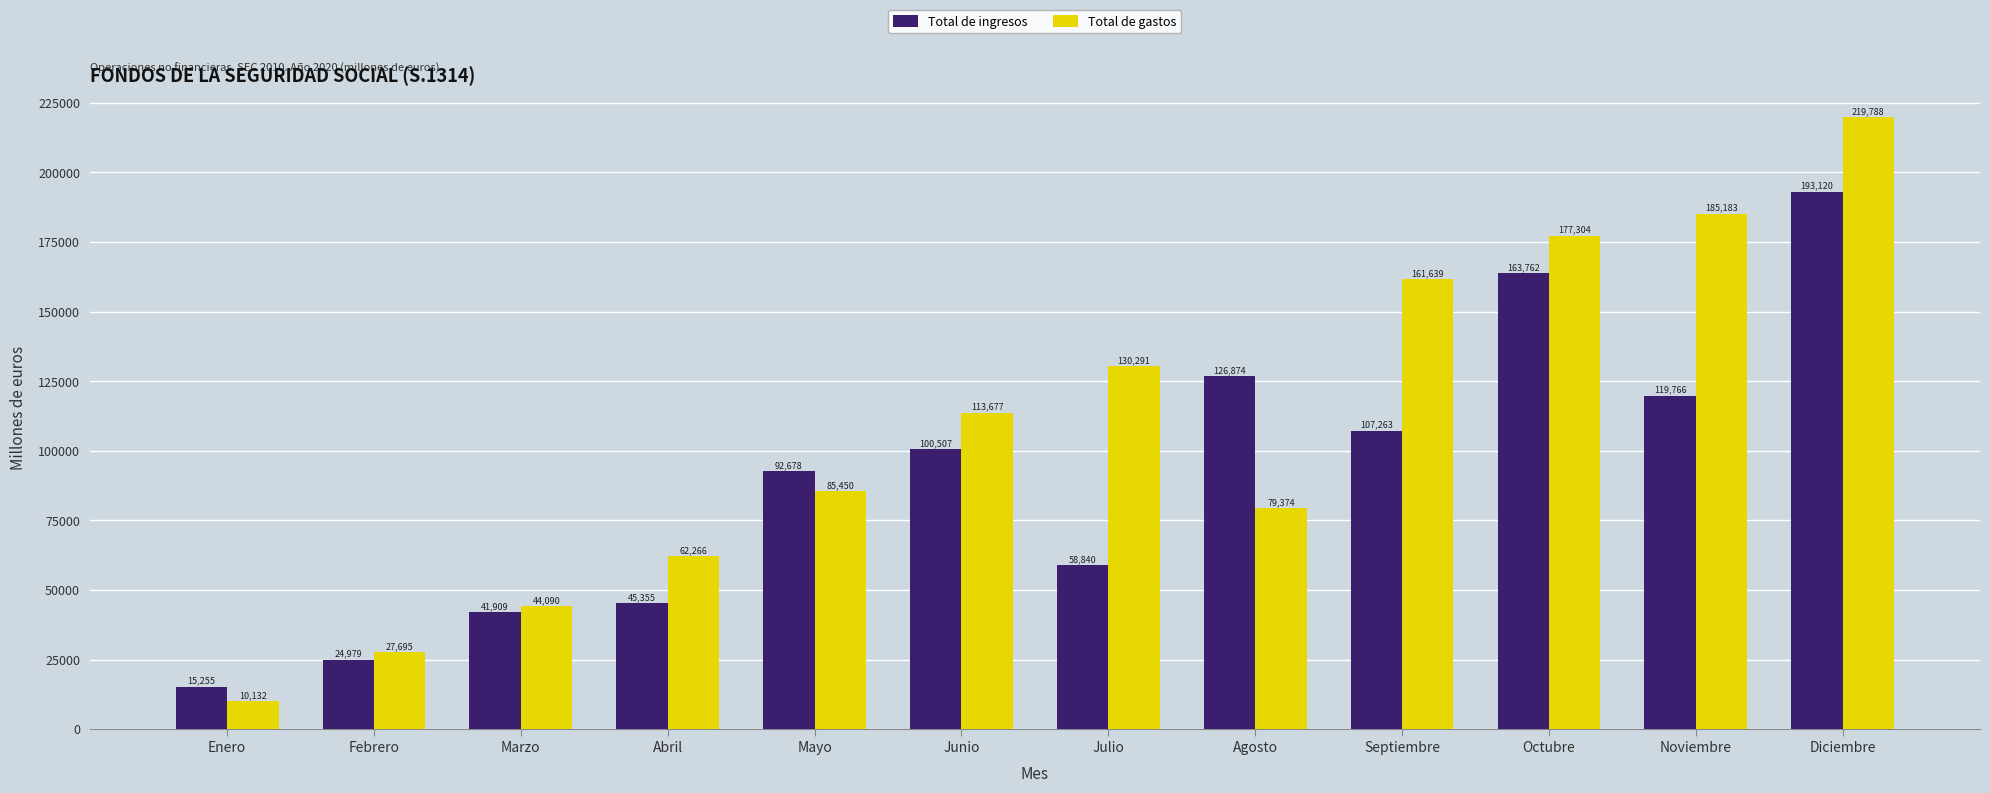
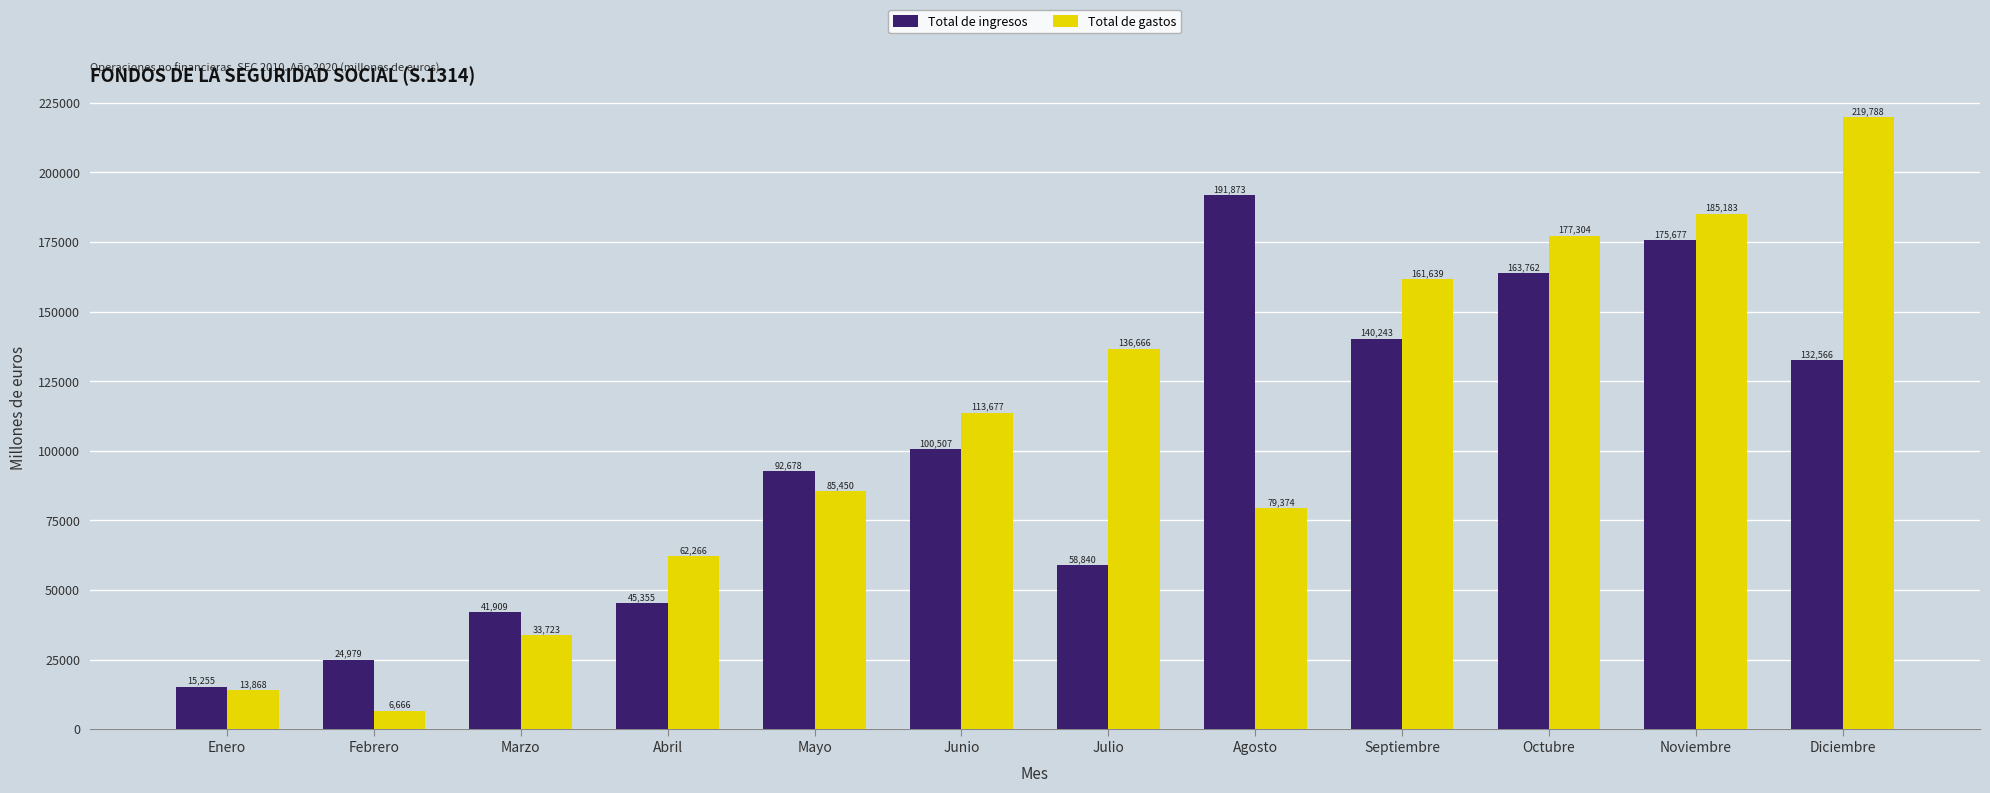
Total de gastos, Enero: 10,132 -> 13,868
Total de gastos, Febrero: 27,695 -> 6,666
Total de gastos, Marzo: 44,090 -> 33,723
Total de gastos, Julio: 130,291 -> 136,666
Total de ingresos, Agosto: 126,874 -> 191,873
Total de ingresos, Septiembre: 107,263 -> 140,243
Total de ingresos, Noviembre: 119,766 -> 175,677
Total de ingresos, Diciembre: 193,120 -> 132,566
